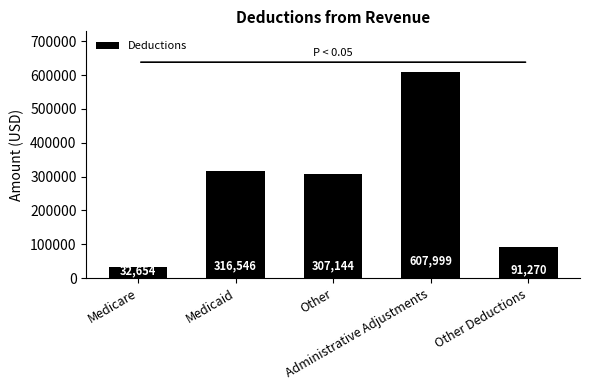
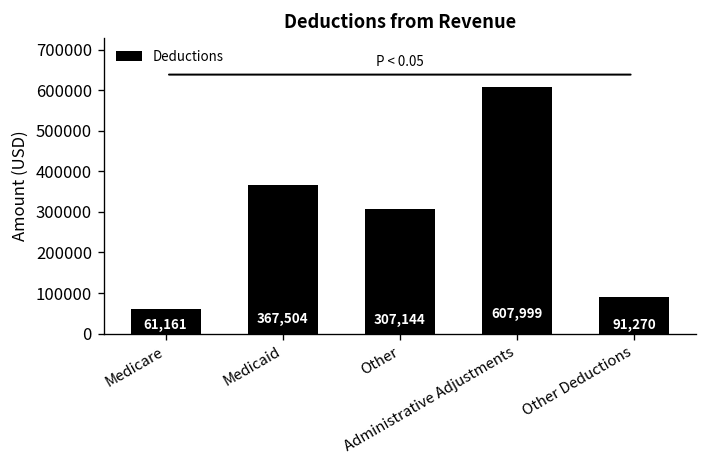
Medicare: 32,654 -> 61,161
Medicaid: 316,546 -> 367,504
